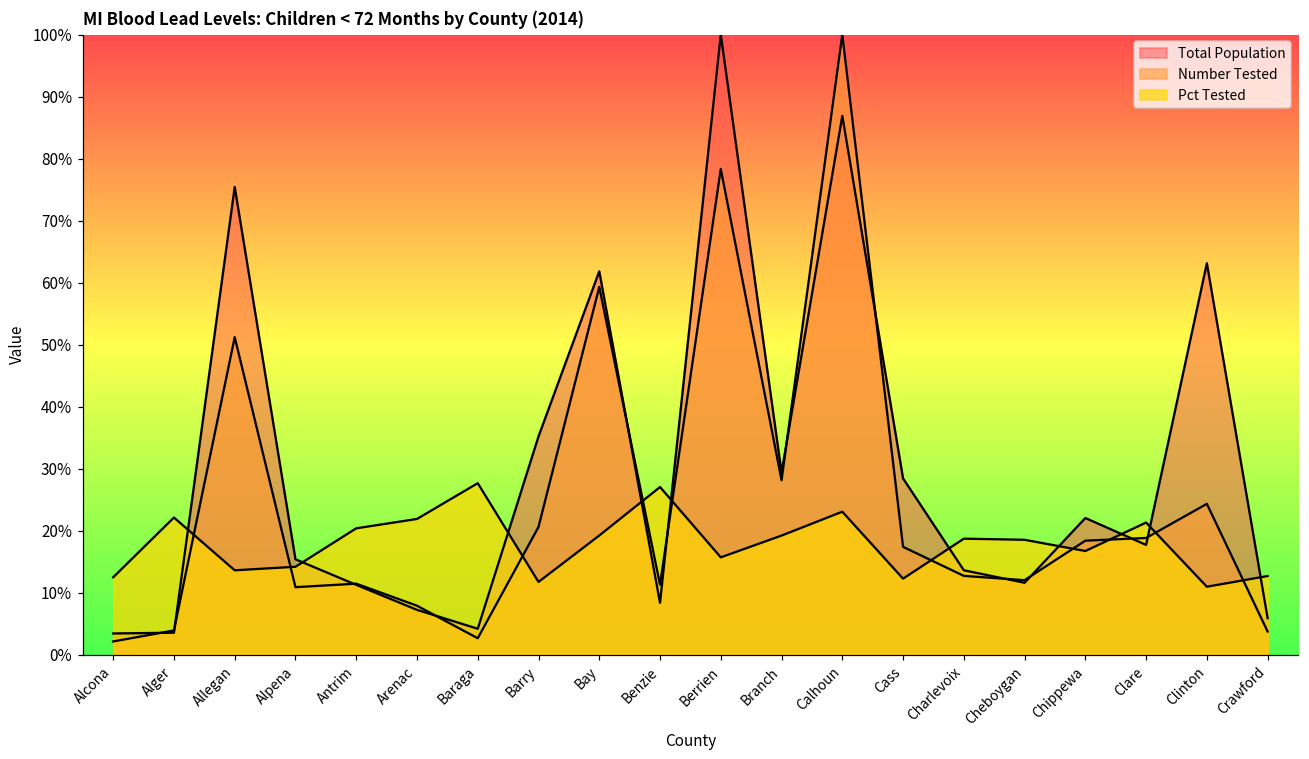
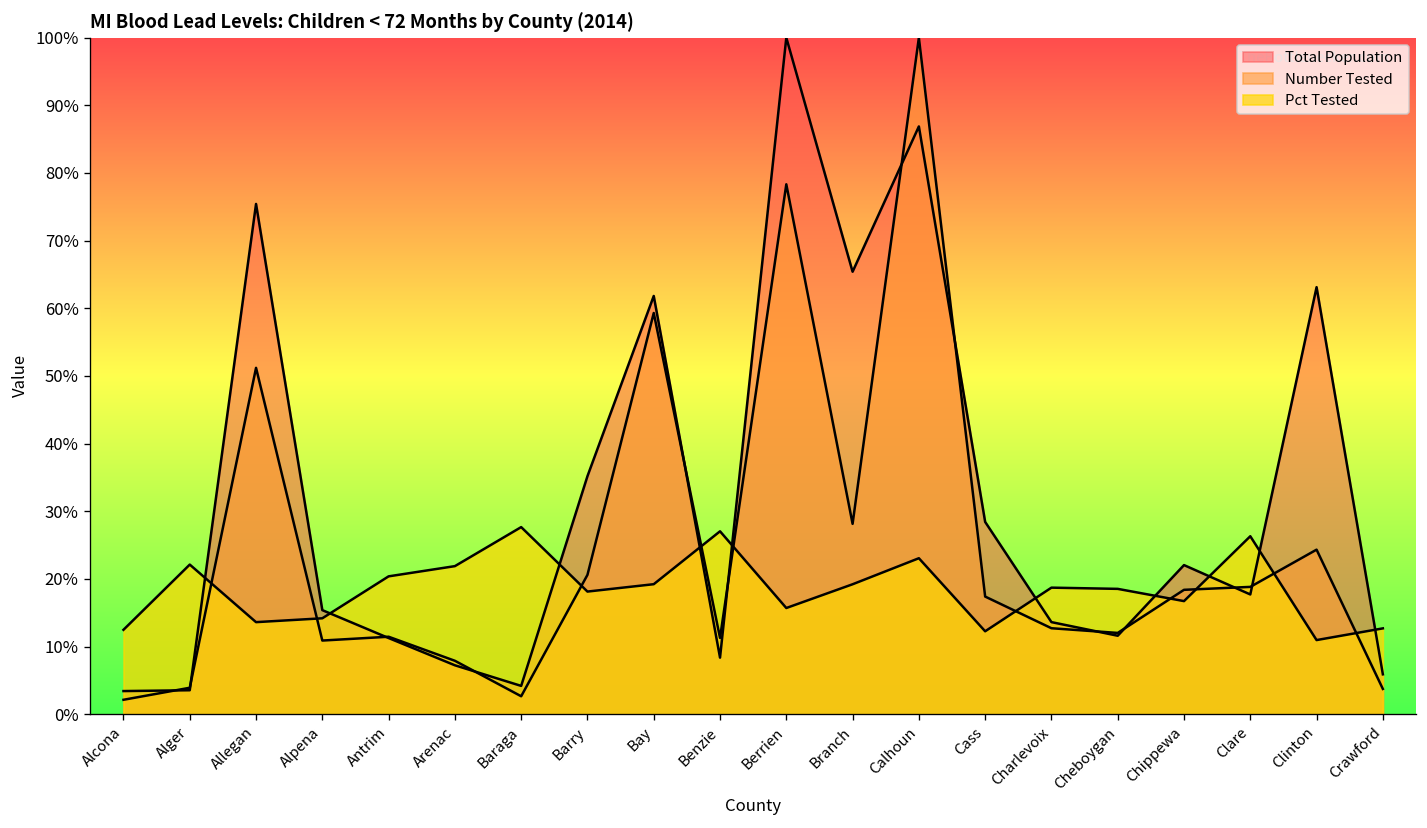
Pct Tested, Barry: 12% -> 18%
Total Population, Branch: 29% -> 65%
Pct Tested, Clare: 21% -> 26%
